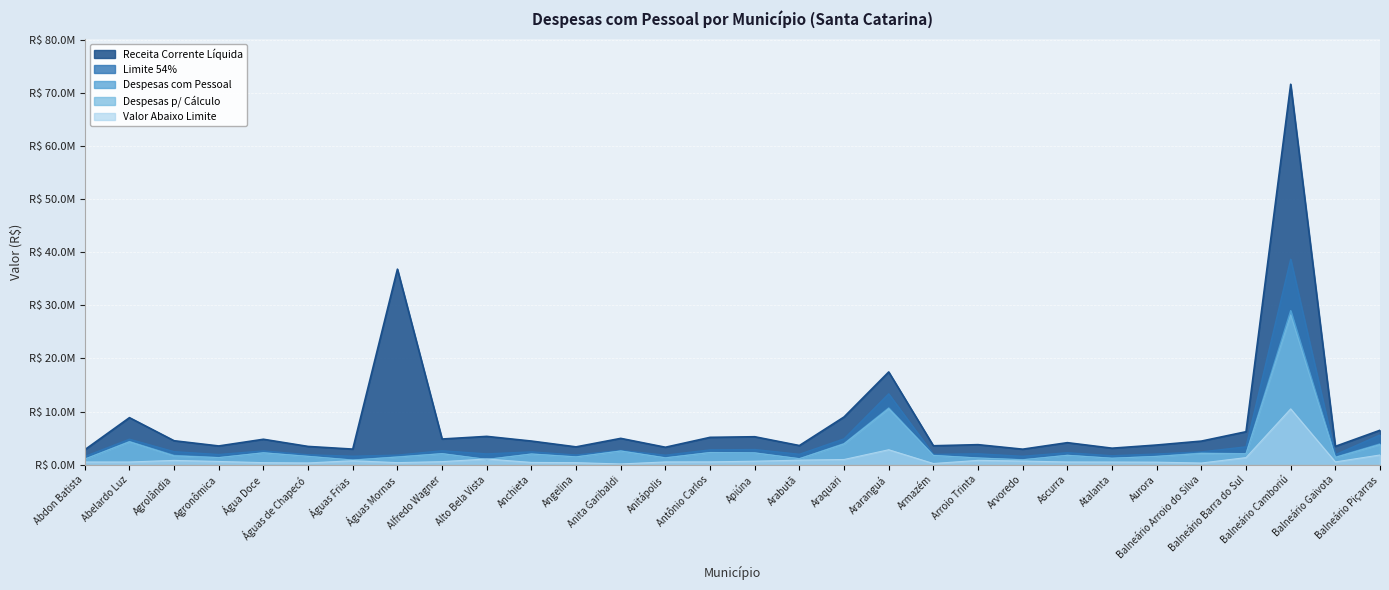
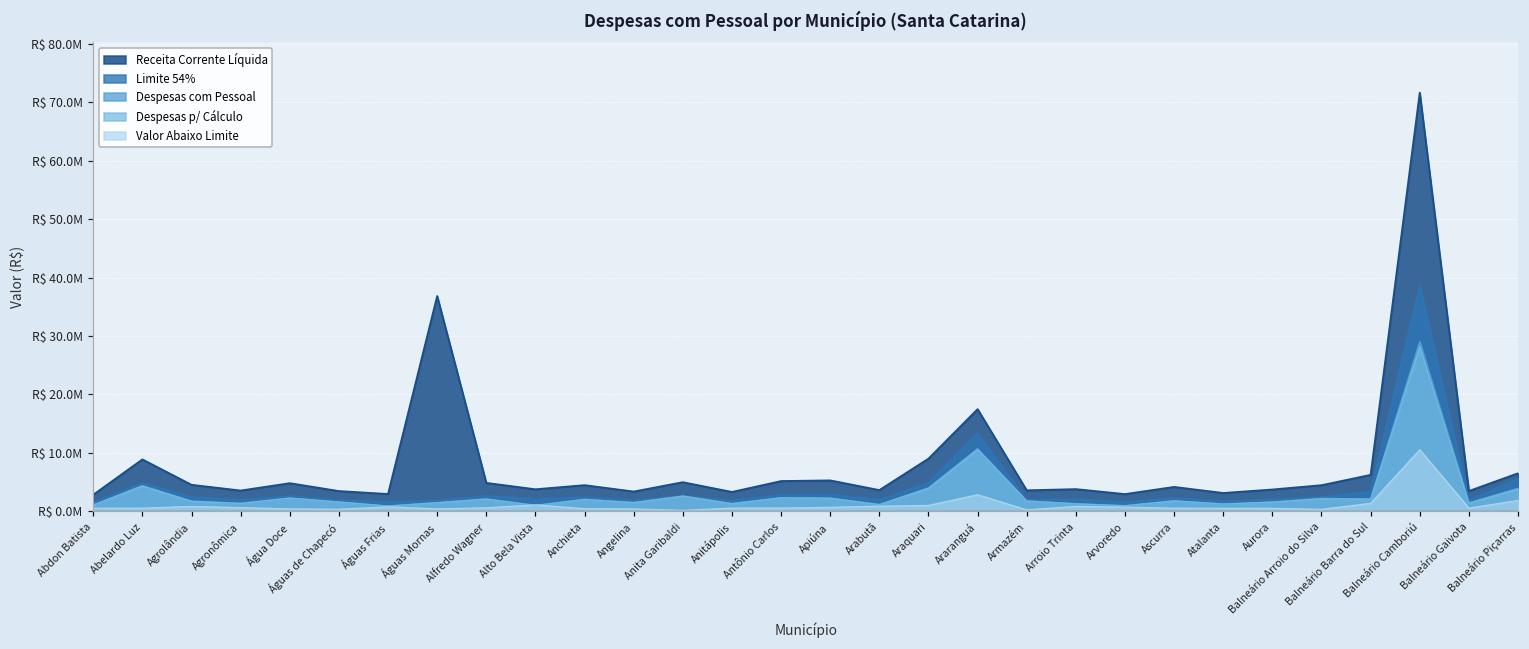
Receita Corrente Líquida, Alto Bela Vista: R$ 5000000 -> R$ 4000000
